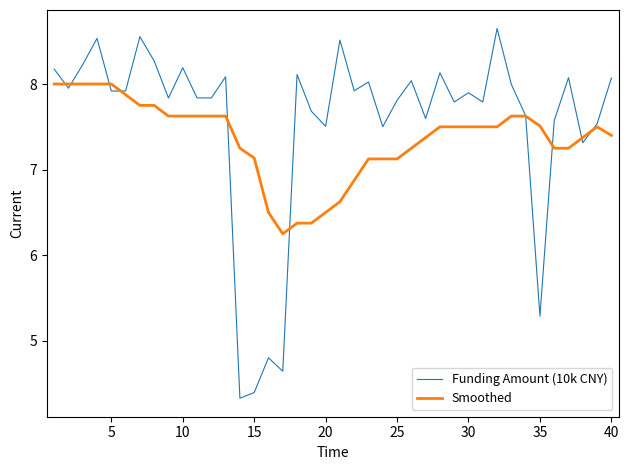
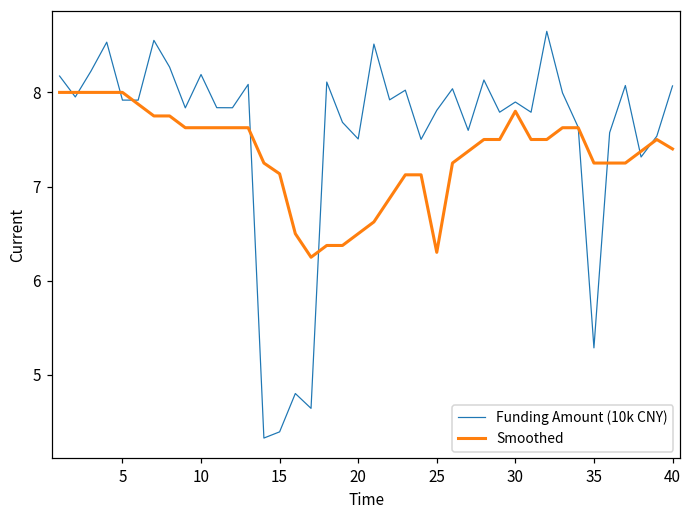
Smoothed, 25: 7.1 -> 6.3
Smoothed, 30: 7.5 -> 7.8
Smoothed, 35: 7.5 -> 7.3
